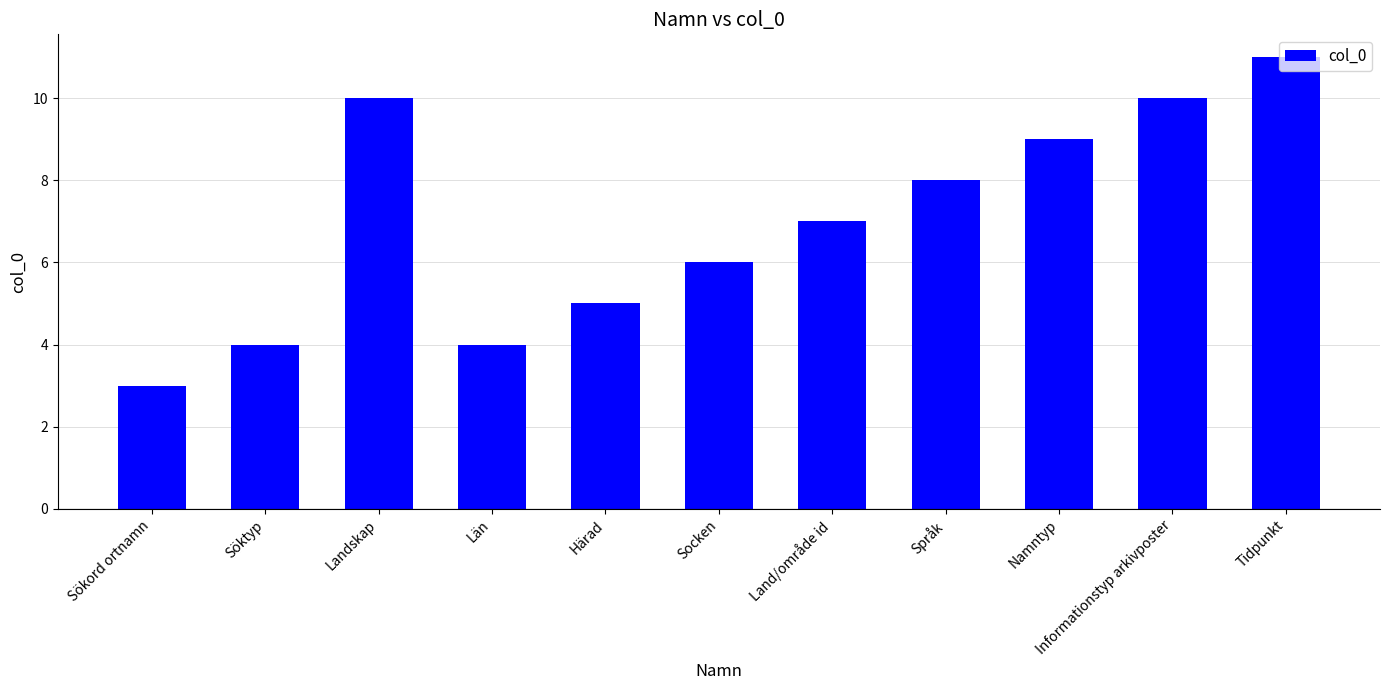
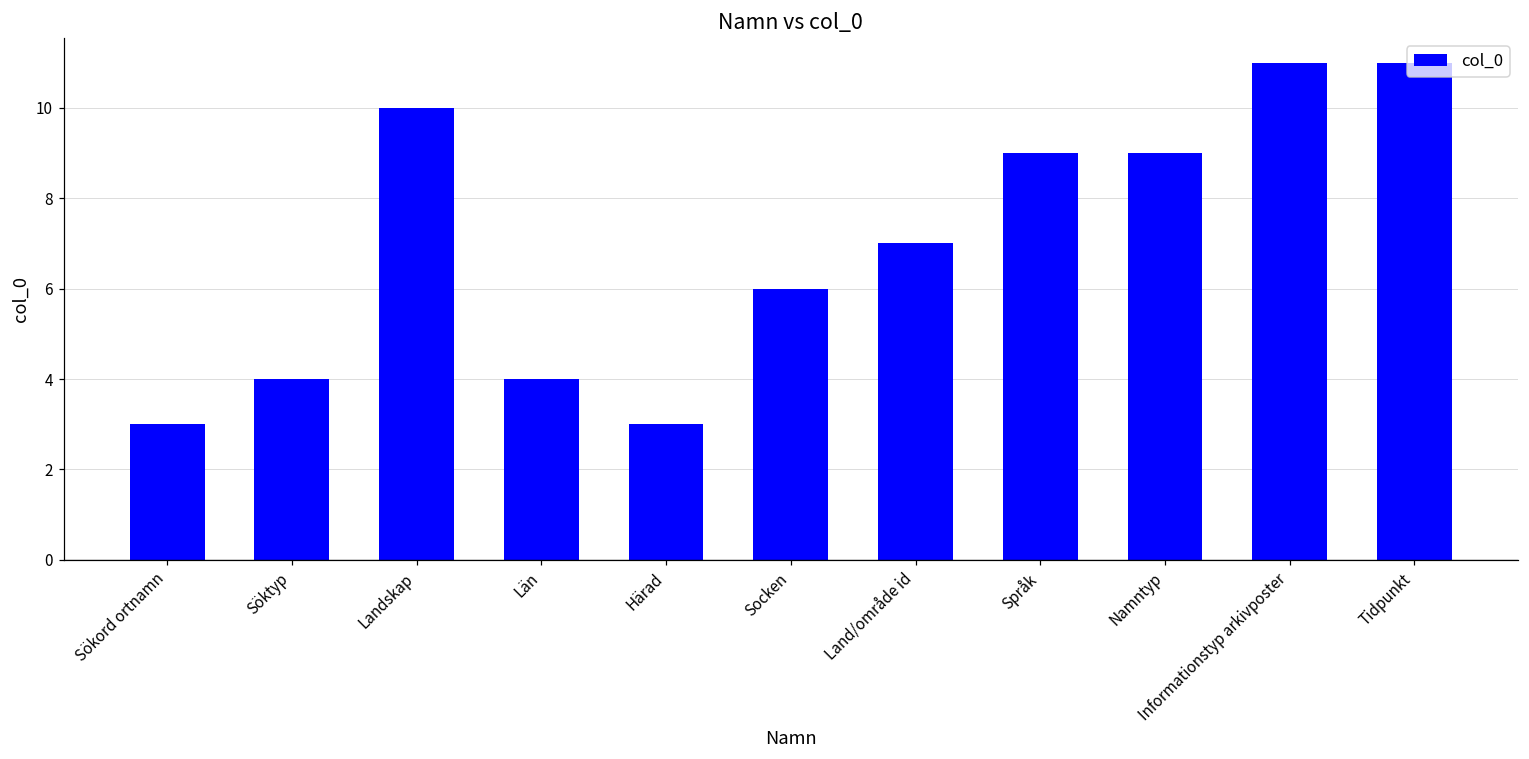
Härad: 5 -> 3
Språk: 8 -> 9
Informationstyp arkivposter: 10 -> 11
